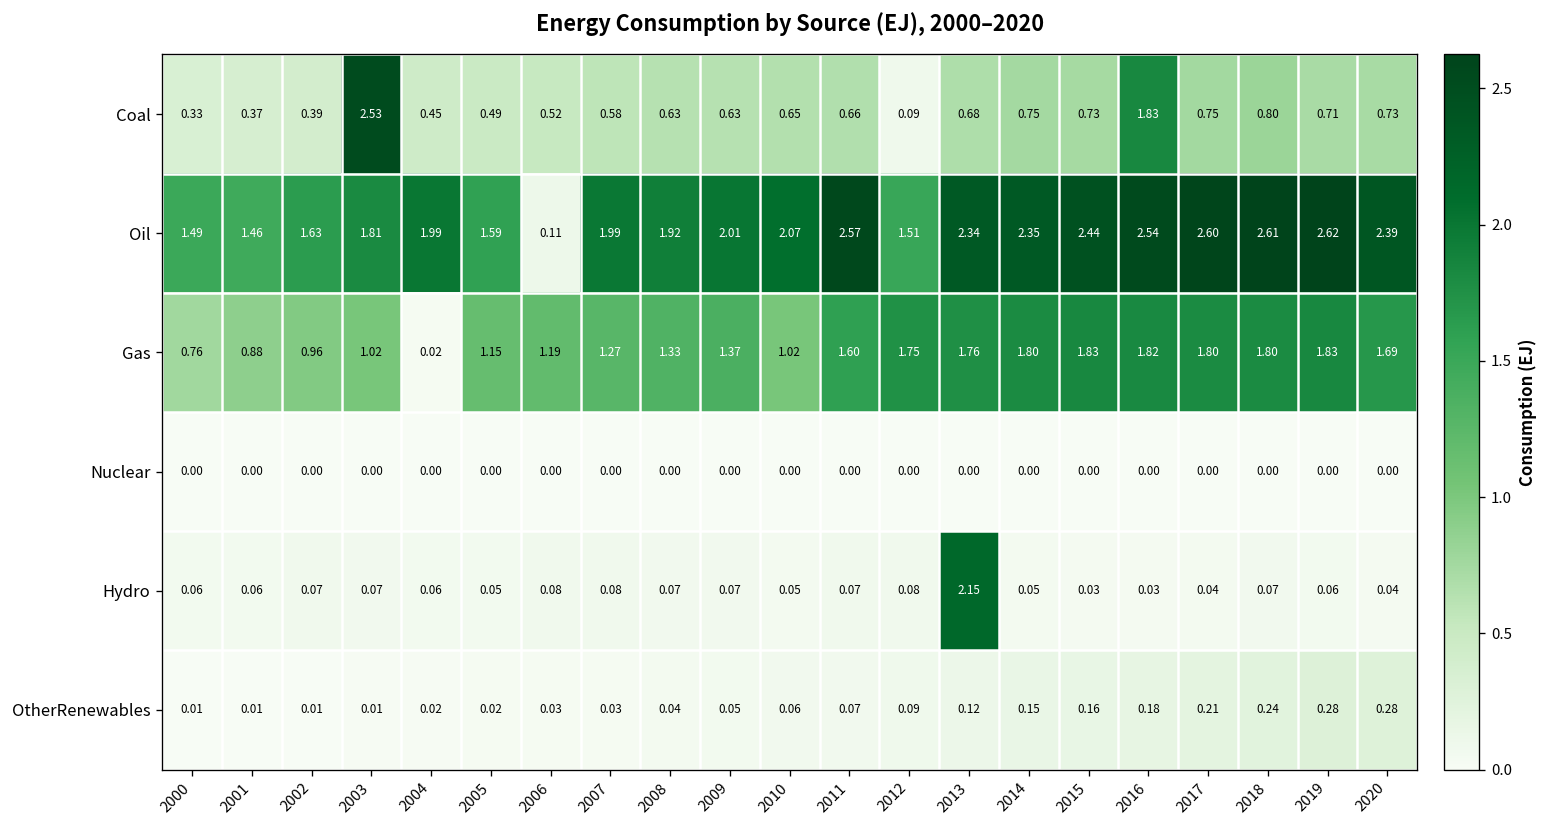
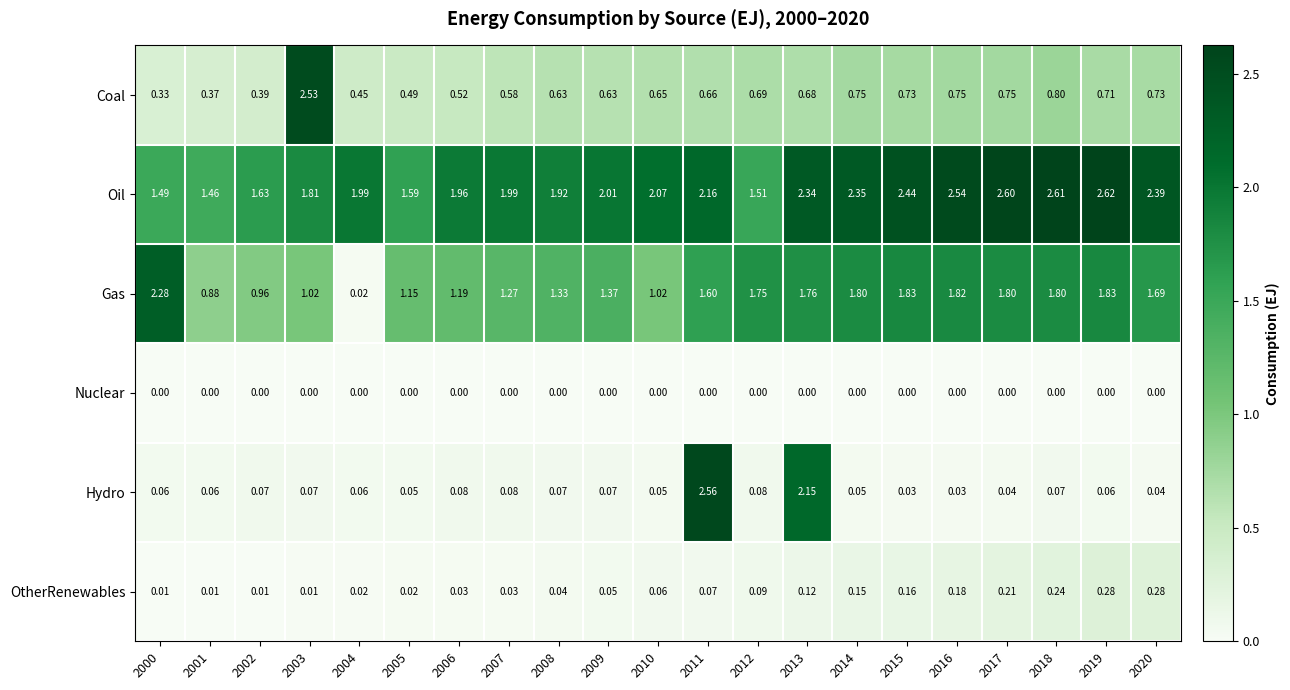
Coal, 2012: 0.09 -> 0.69
Coal, 2016: 1.83 -> 0.75
Oil, 2006: 0.11 -> 1.96
Oil, 2011: 2.57 -> 2.16
Gas, 2000: 0.76 -> 2.28
Hydro, 2011: 0.07 -> 2.56
